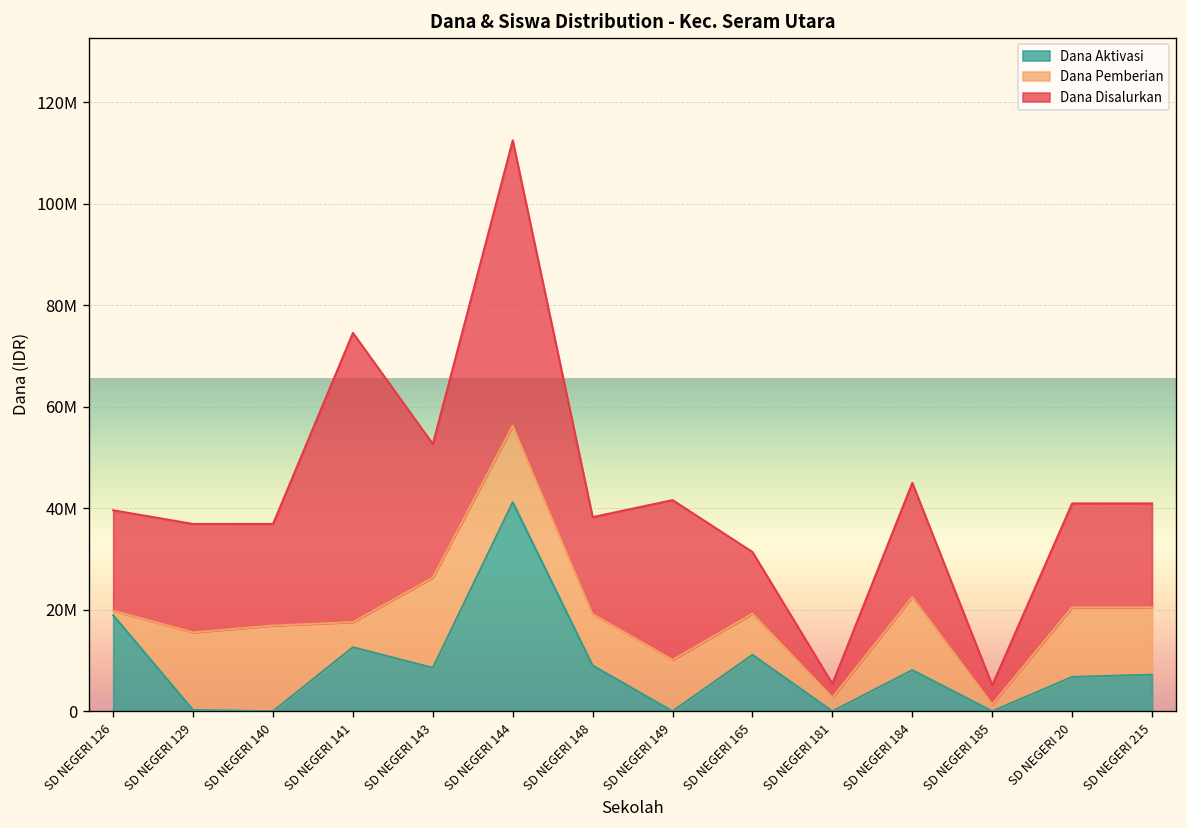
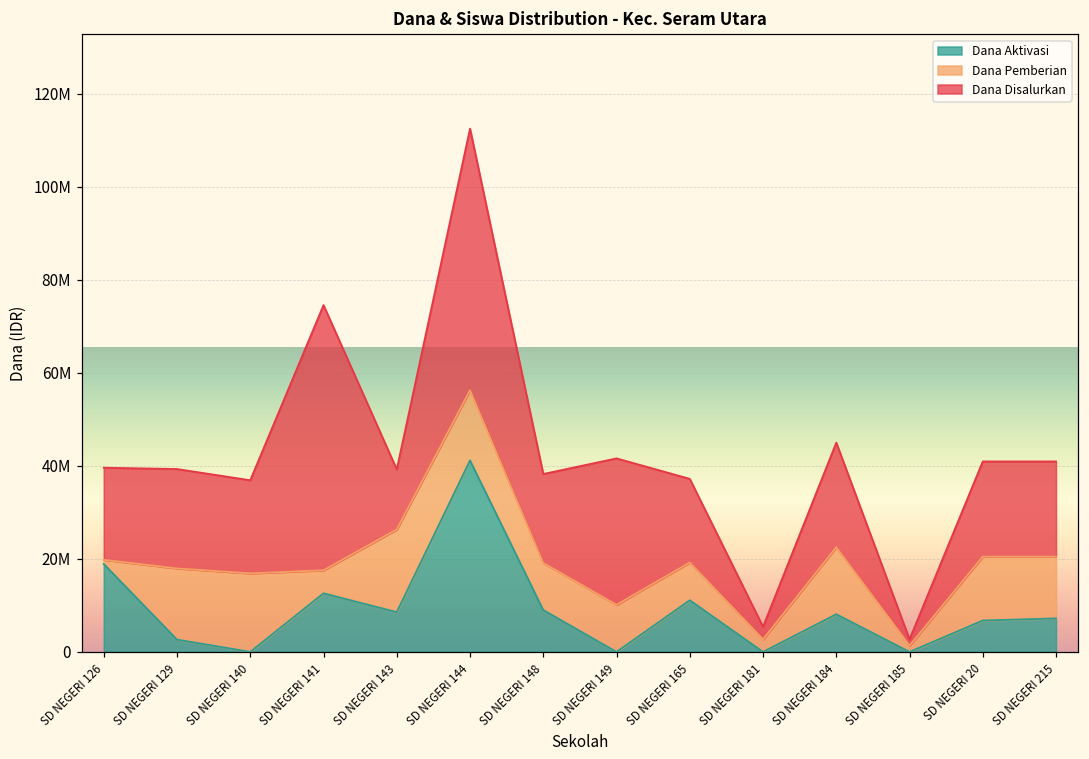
Dana Aktivasi, SD NEGERI 129: 0 -> 3000000
Dana Disalurkan, SD NEGERI 143: 26000000 -> 13000000
Dana Disalurkan, SD NEGERI 165: 12000000 -> 18000000
Dana Disalurkan, SD NEGERI 185: 4000000 -> 1000000
